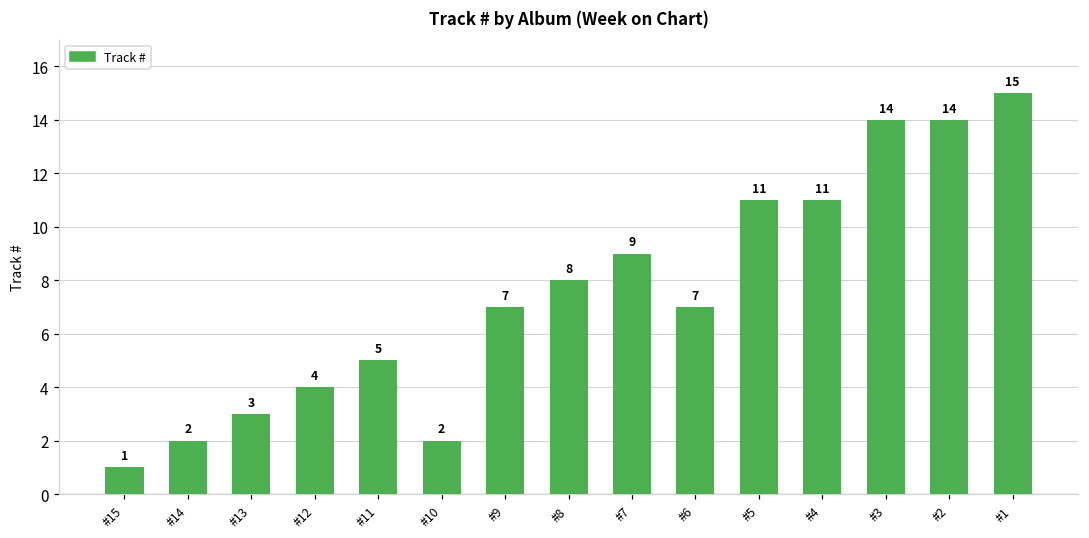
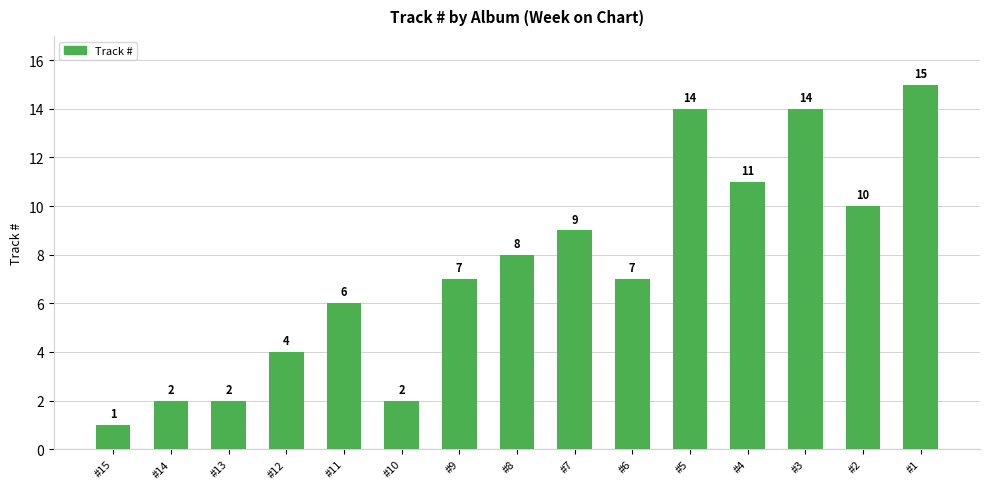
#13: 3 -> 2
#11: 5 -> 6
#5: 11 -> 14
#2: 14 -> 10
